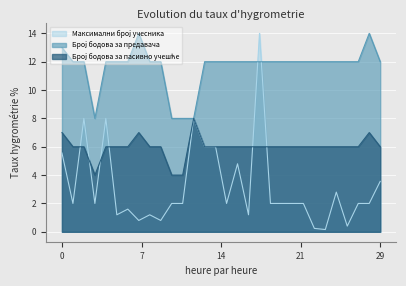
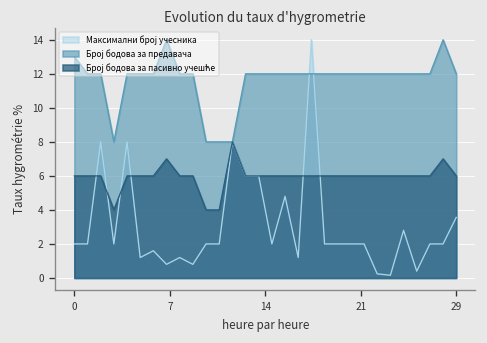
Максимални број учесника, 0: 5.6 -> 2.0
Број бодова за пасивно учешће, 0: 7 -> 6
